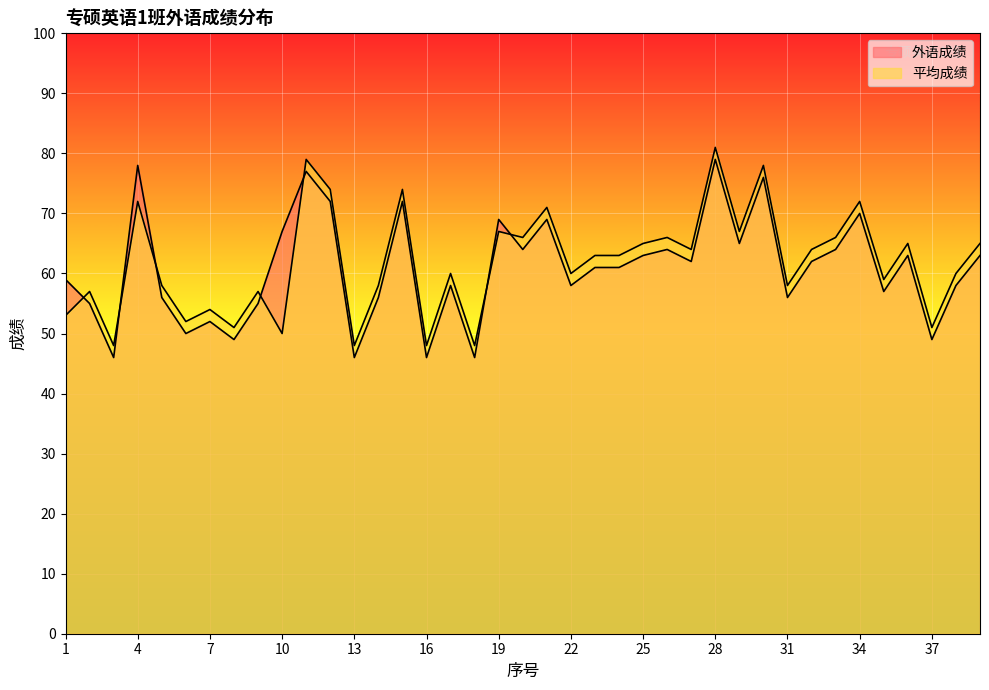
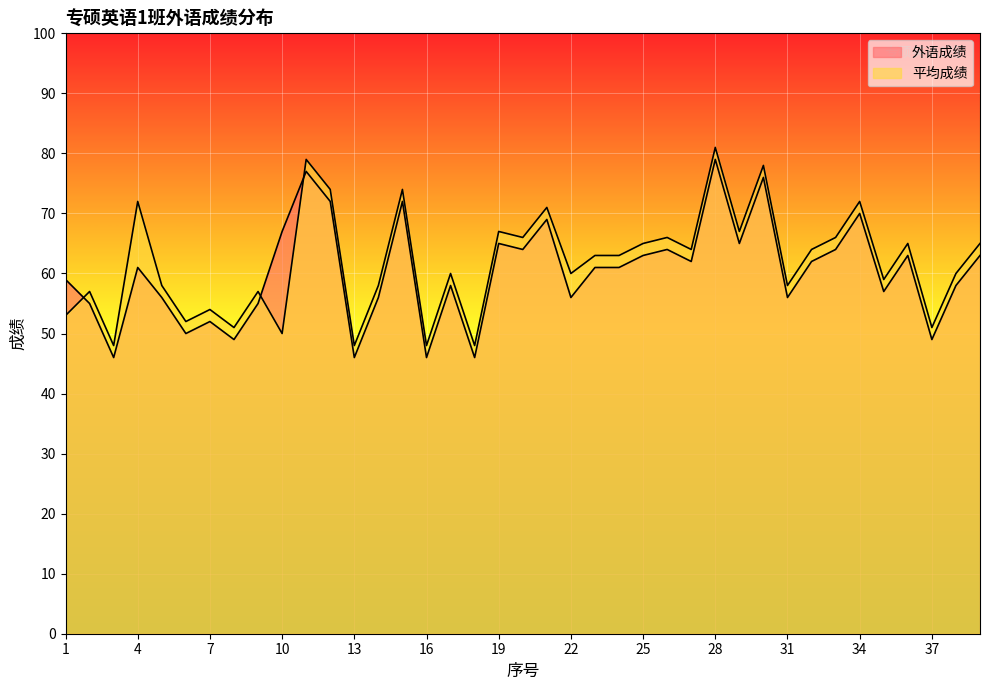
外语成绩, 4: 78 -> 61
外语成绩, 19: 69 -> 65
外语成绩, 22: 58 -> 56
